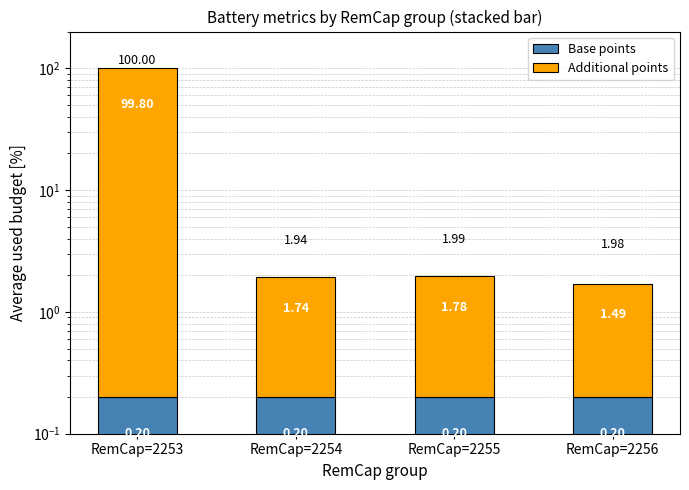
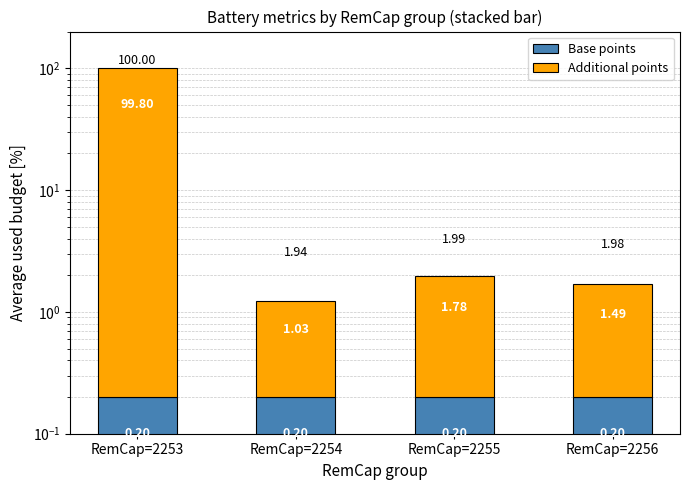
Additional points, RemCap=2254: 1.74 -> 1.03
